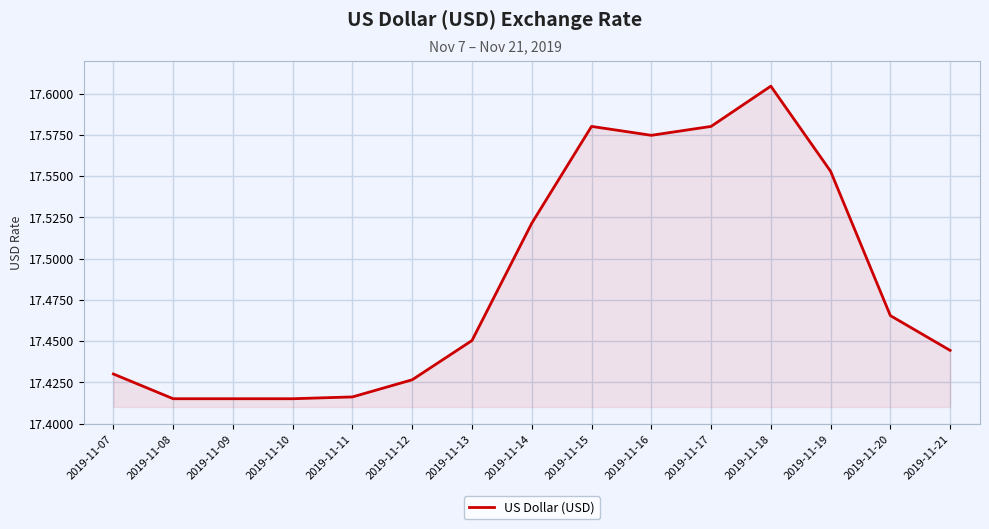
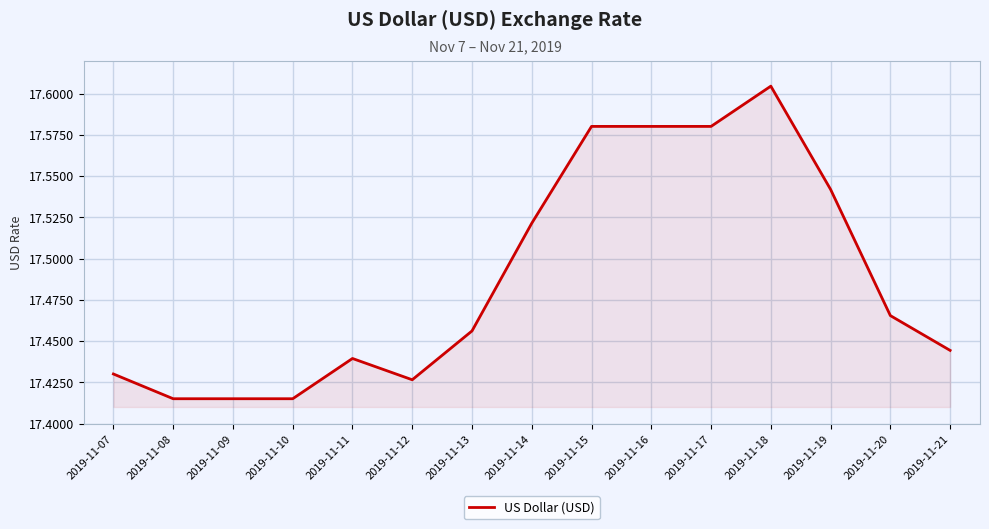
2019-11-11: 17.416 -> 17.440
2019-11-13: 17.450 -> 17.456
2019-11-16: 17.575 -> 17.580
2019-11-19: 17.553 -> 17.542
